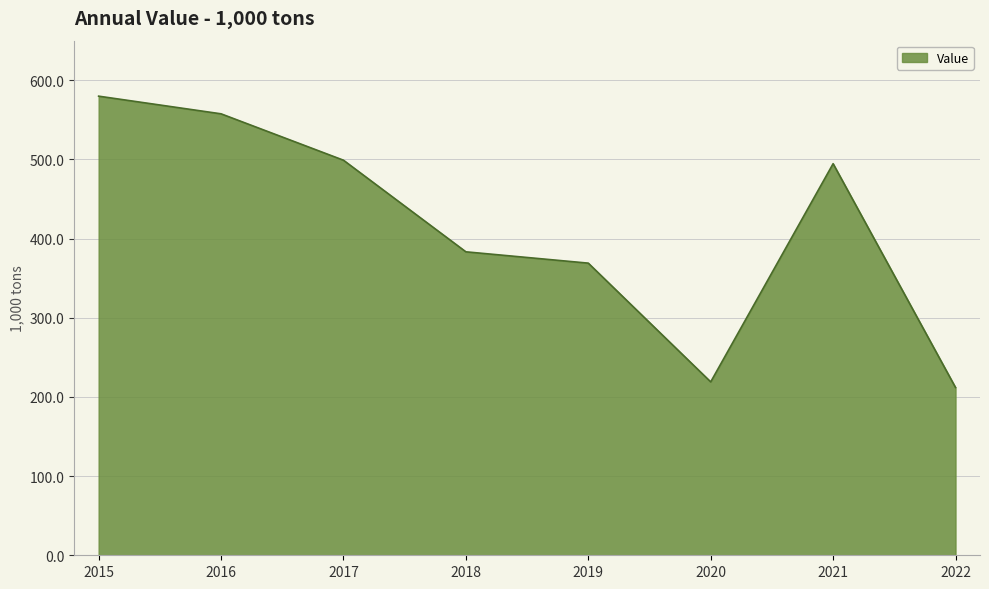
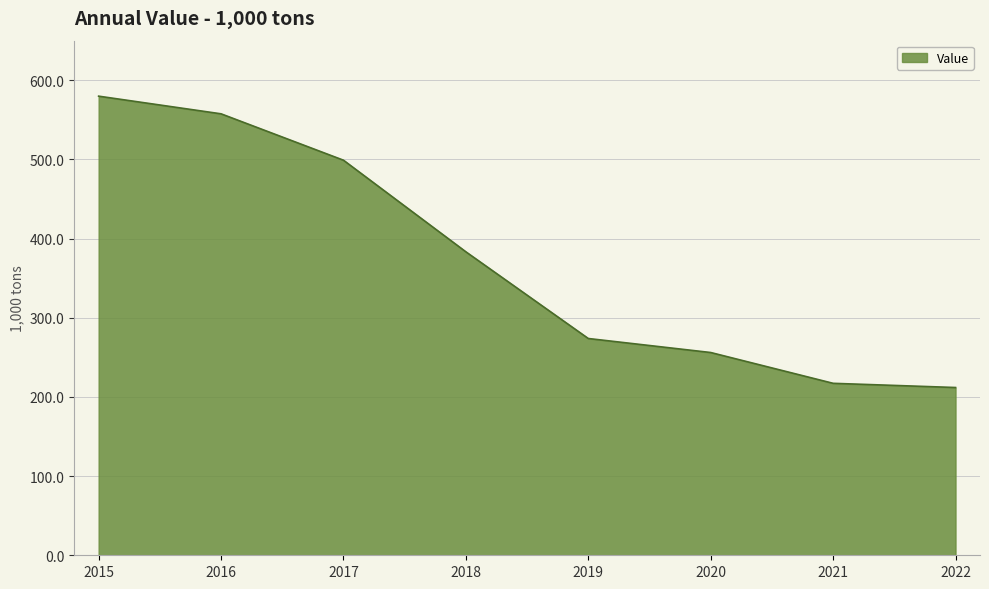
2019: 370 -> 270
2020: 220 -> 260
2021: 490 -> 220
